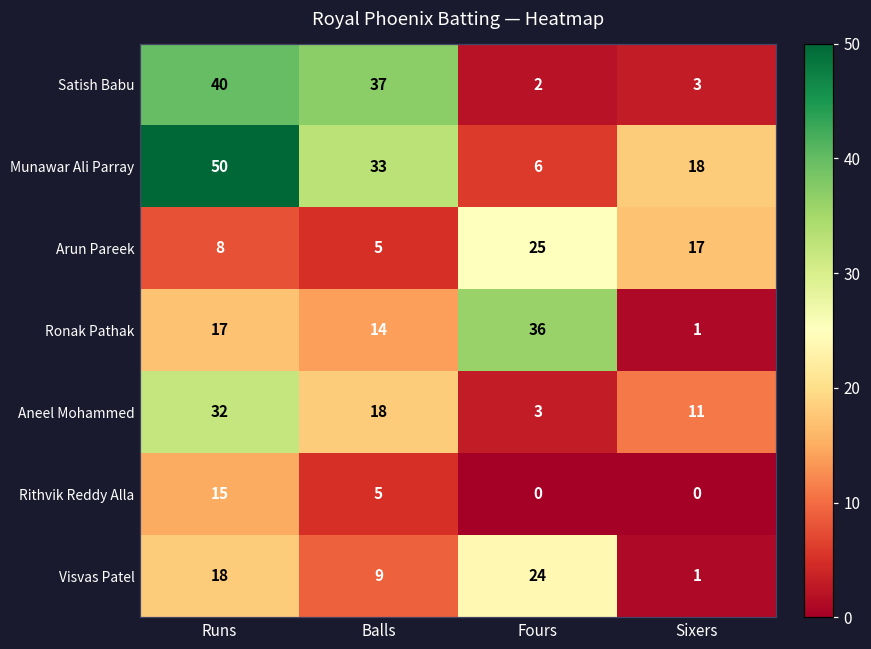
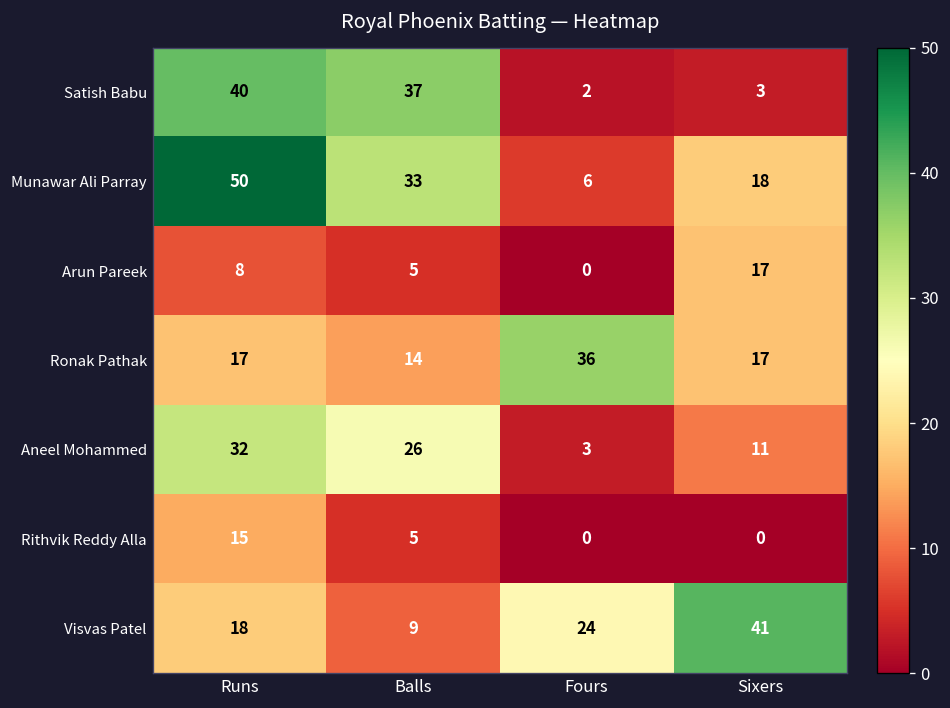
Arun Pareek, Fours: 25 -> 0
Ronak Pathak, Sixers: 1 -> 17
Aneel Mohammed, Balls: 18 -> 26
Visvas Patel, Sixers: 1 -> 41
